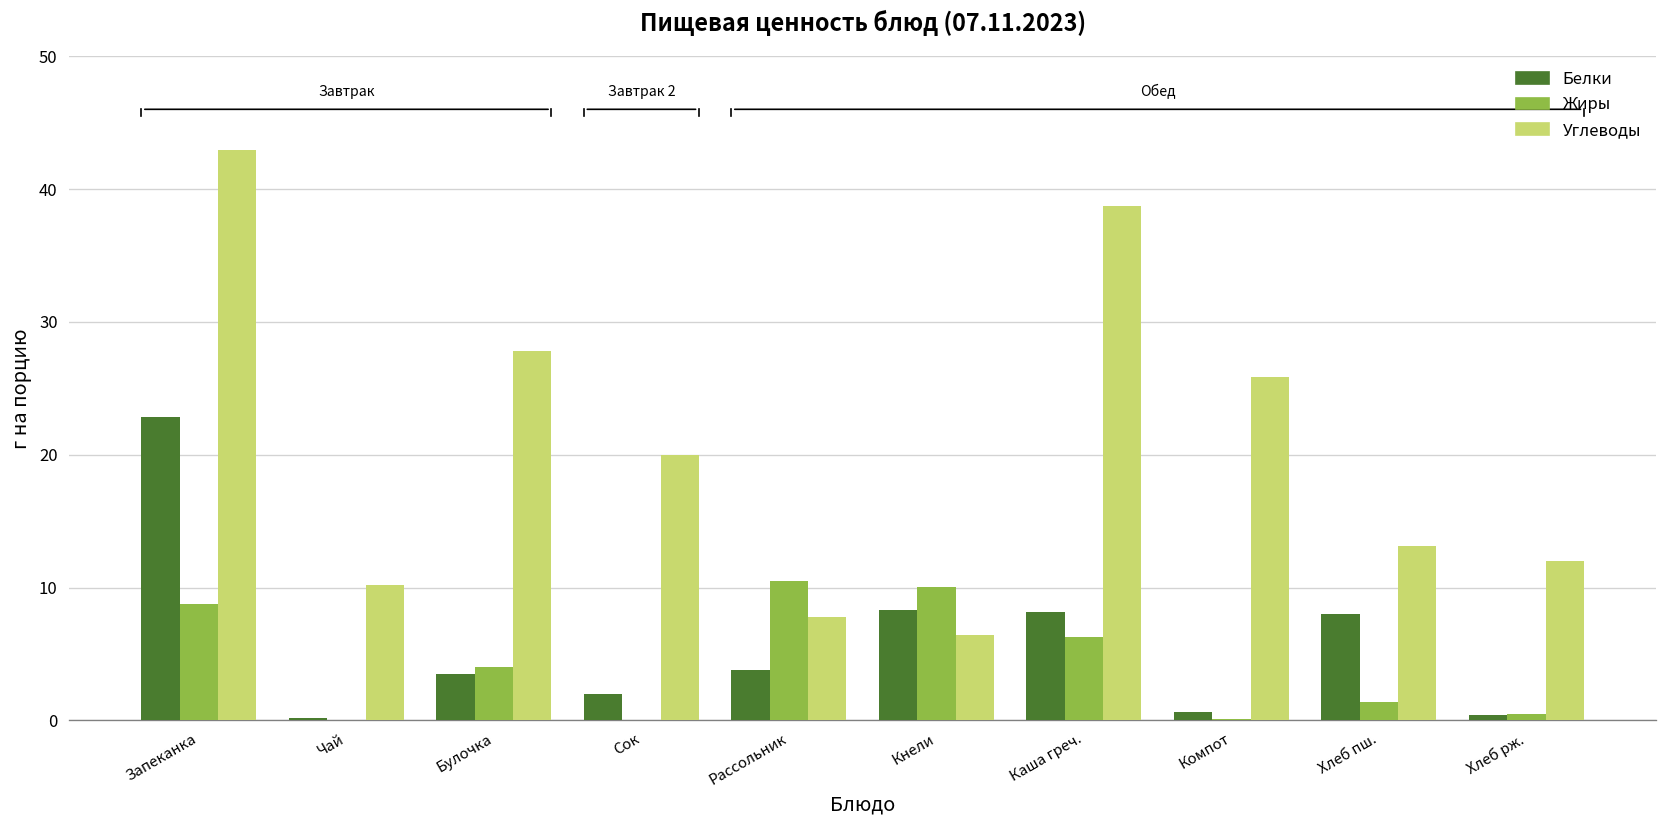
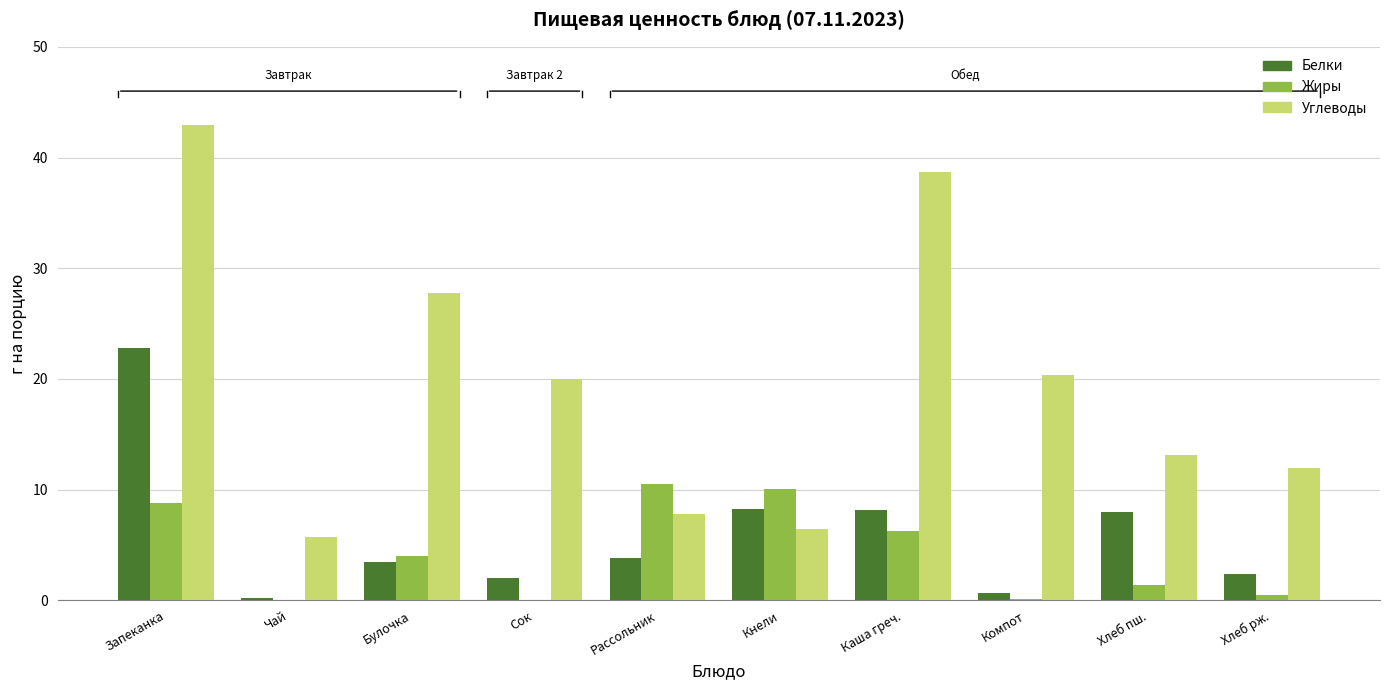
Углеводы, Чай: 10.2 -> 5.7
Углеводы, Компот: 25.9 -> 20.3
Белки, Хлеб рж.: 0.4 -> 2.4
